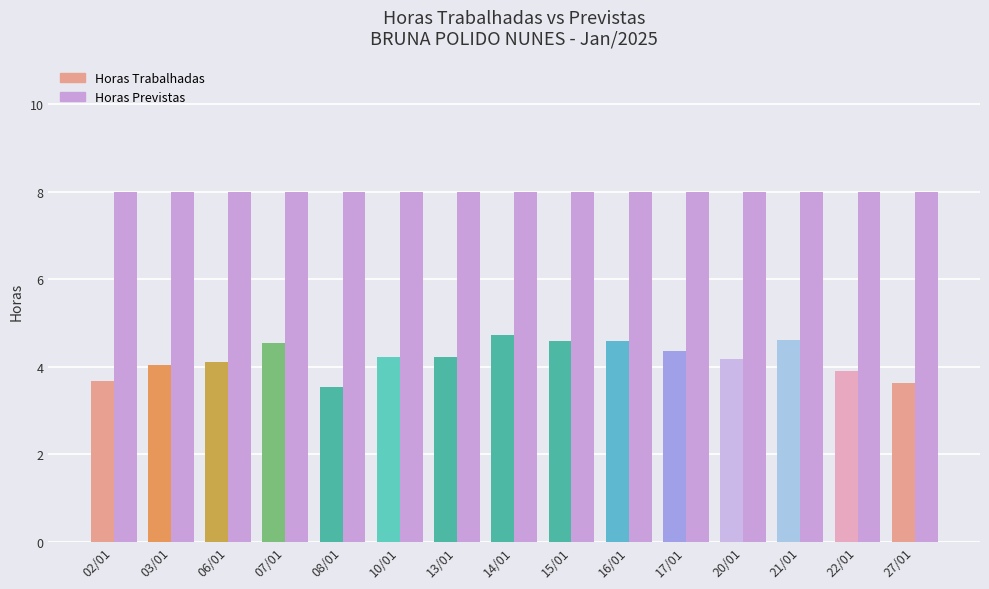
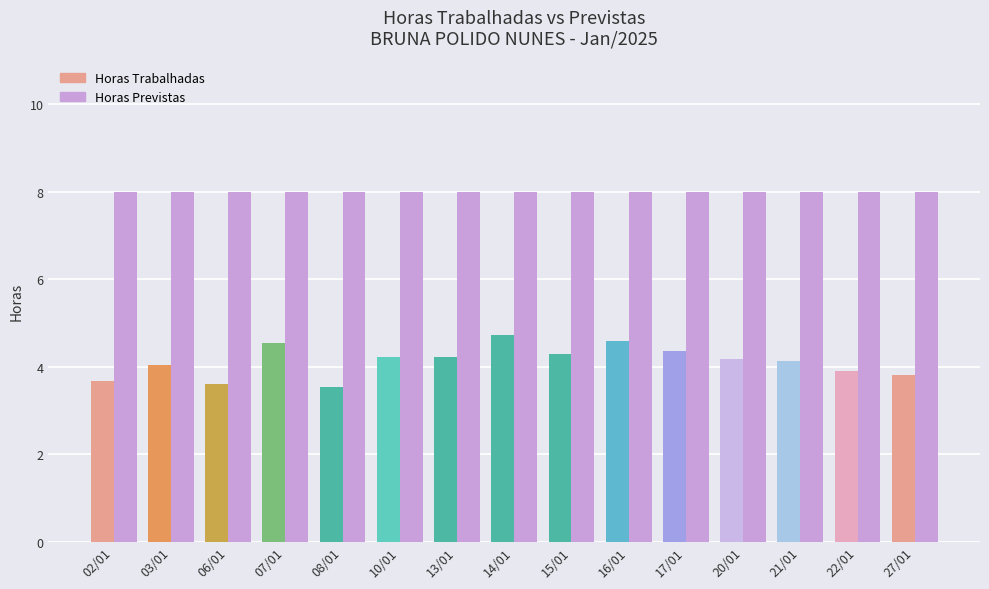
Horas Trabalhadas, 06/01: 4.1 -> 3.6
Horas Trabalhadas, 15/01: 4.6 -> 4.3
Horas Trabalhadas, 21/01: 4.6 -> 4.1
Horas Trabalhadas, 27/01: 3.6 -> 3.8
